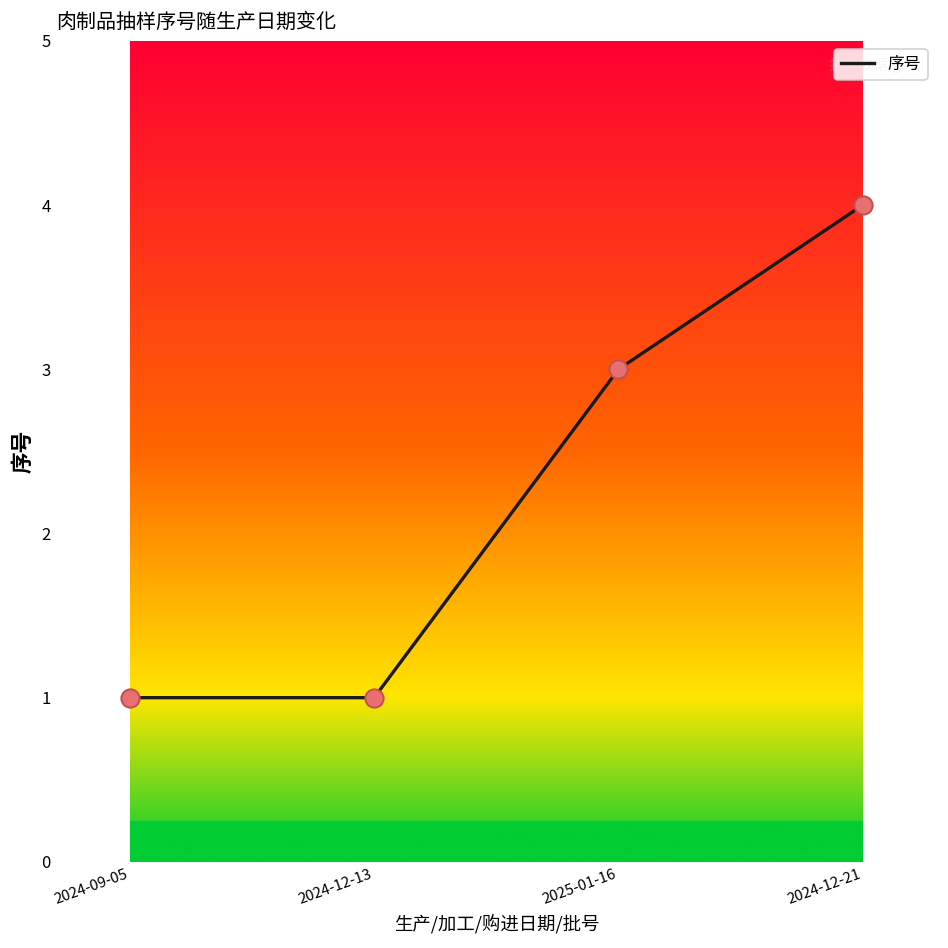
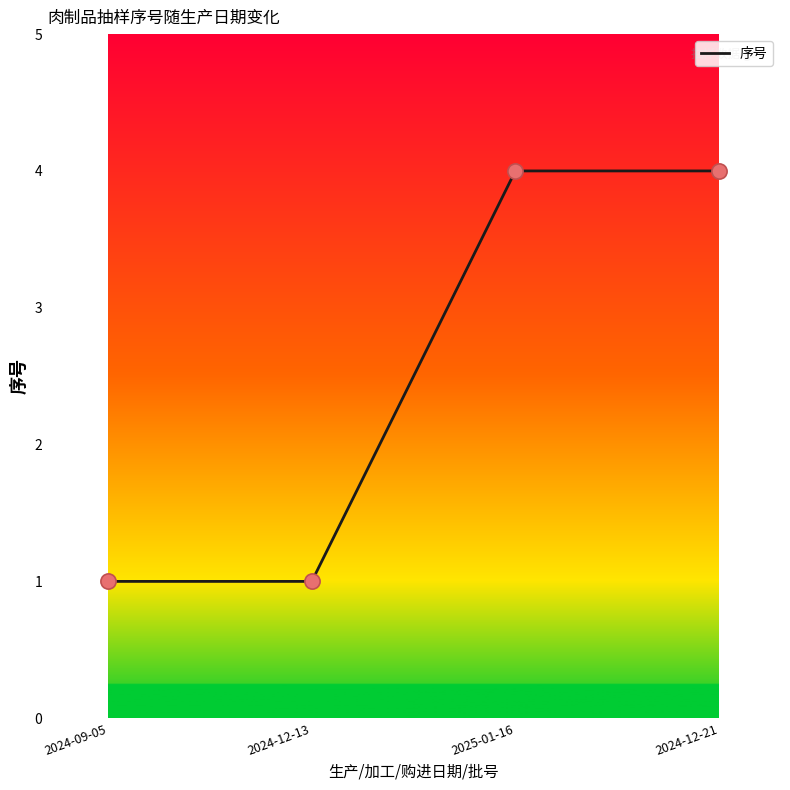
2025-01-16: 3 -> 4
